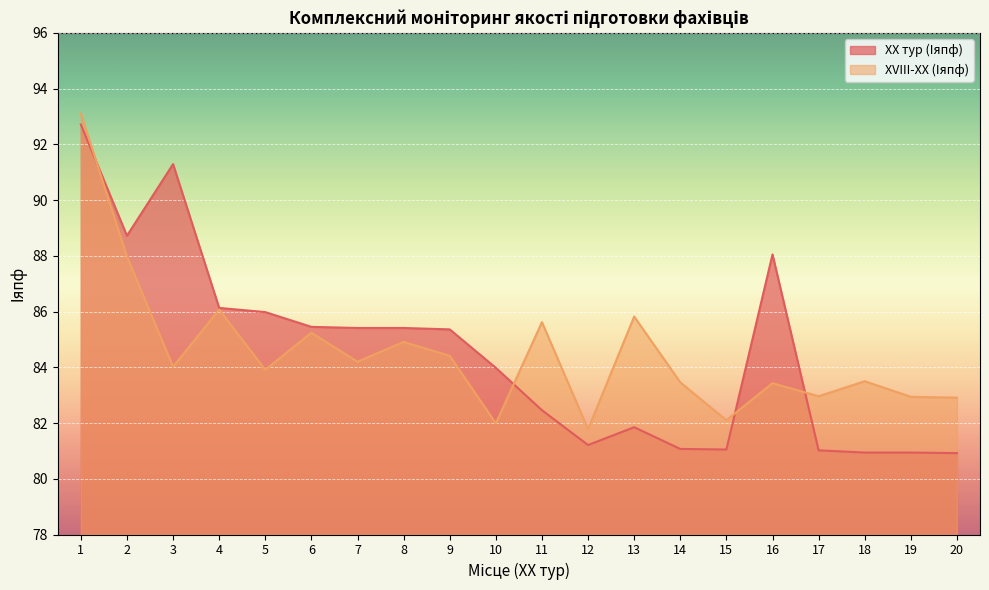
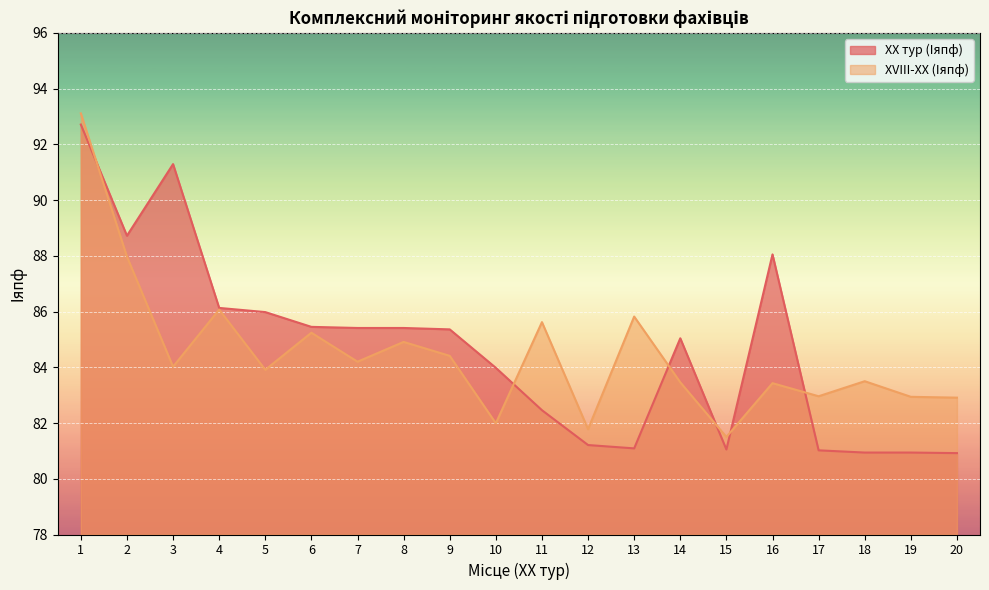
XX тур (Іяпф), 13: 81.9 -> 81.1
XX тур (Іяпф), 14: 81.1 -> 85.0
XVIII-XX (Іяпф), 15: 82.1 -> 81.5
